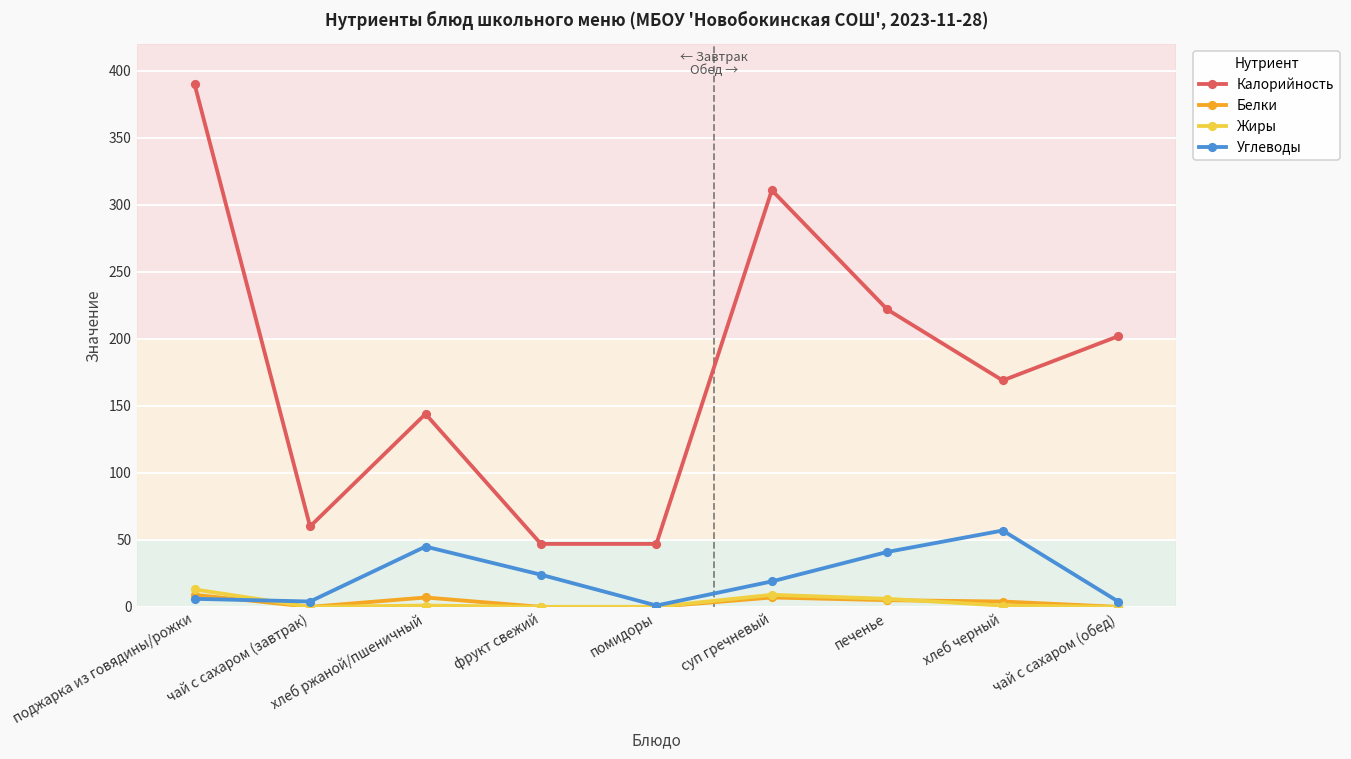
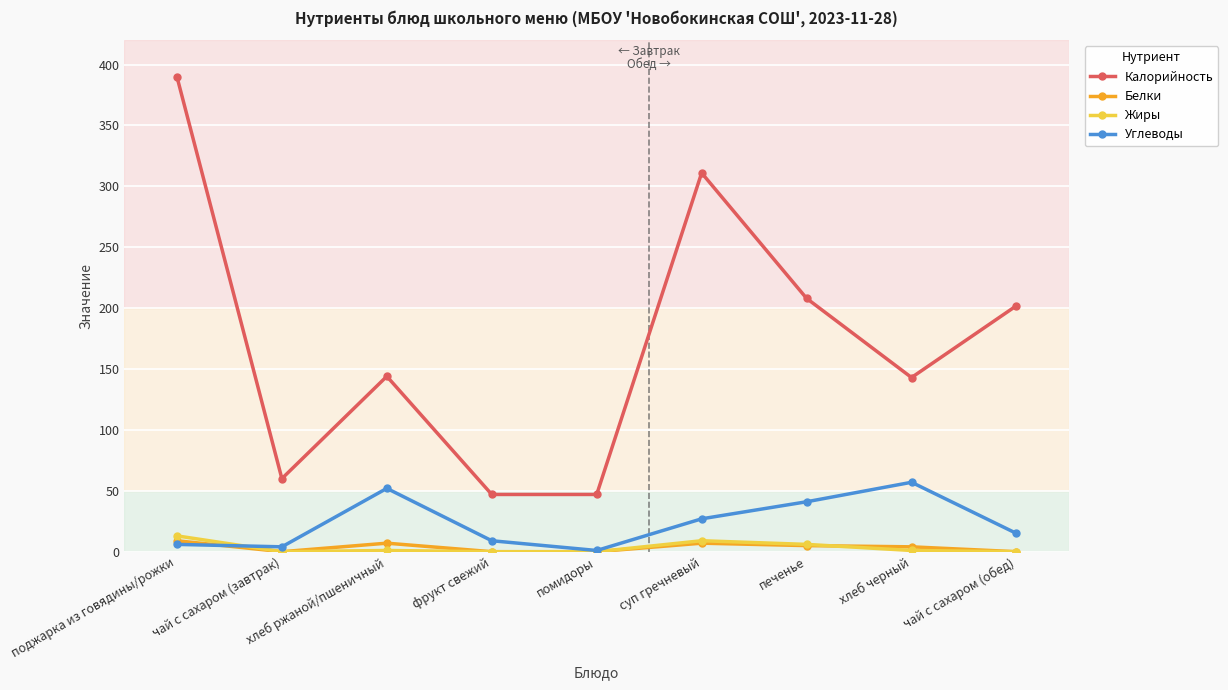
Углеводы, хлеб ржаной/пшеничный: 45 -> 52
Углеводы, фрукт свежий: 24 -> 9
Углеводы, суп гречневый: 19 -> 27
Калорийность, печенье: 222 -> 208
Калорийность, хлеб черный: 169 -> 143
Углеводы, чай с сахаром (обед): 4 -> 15
